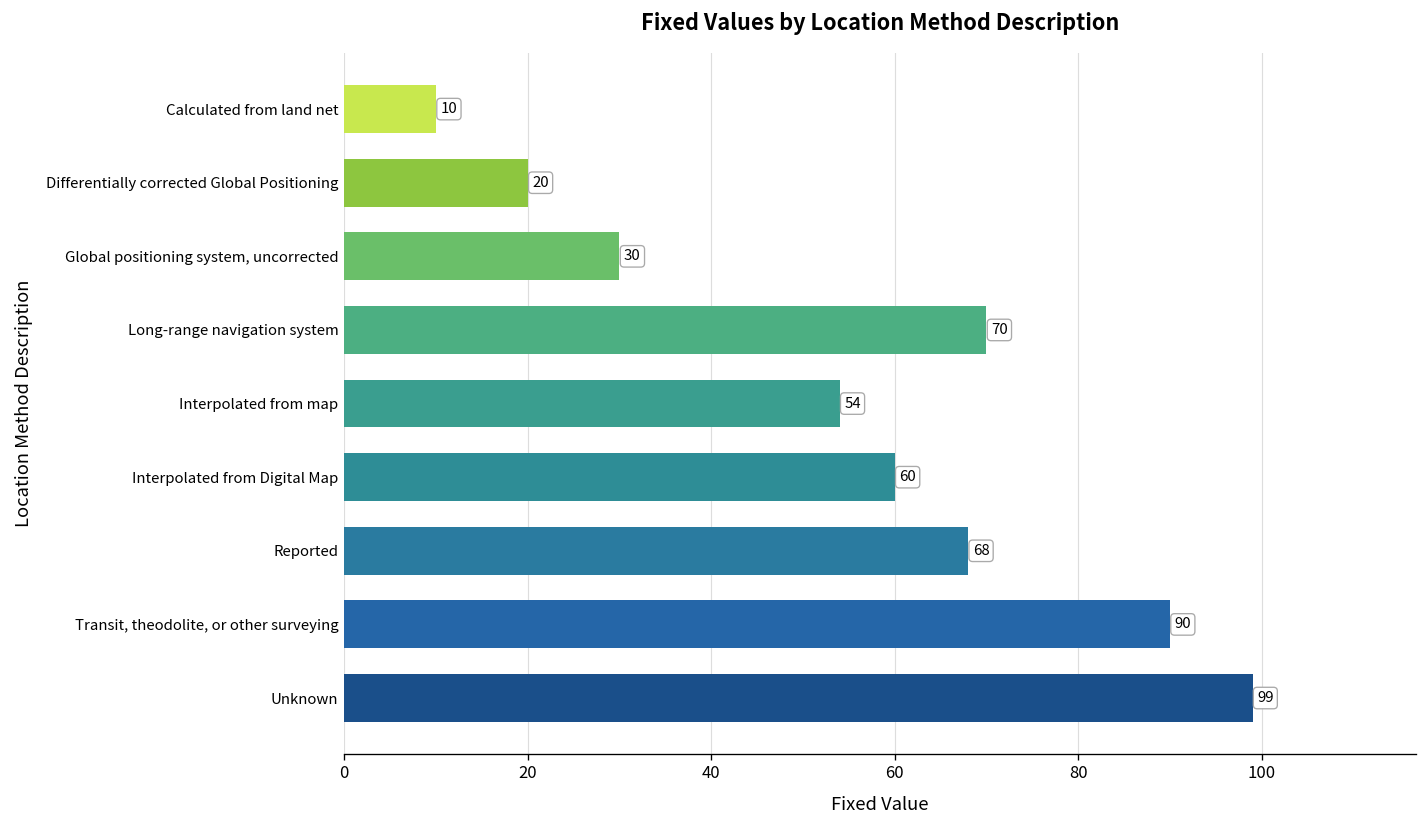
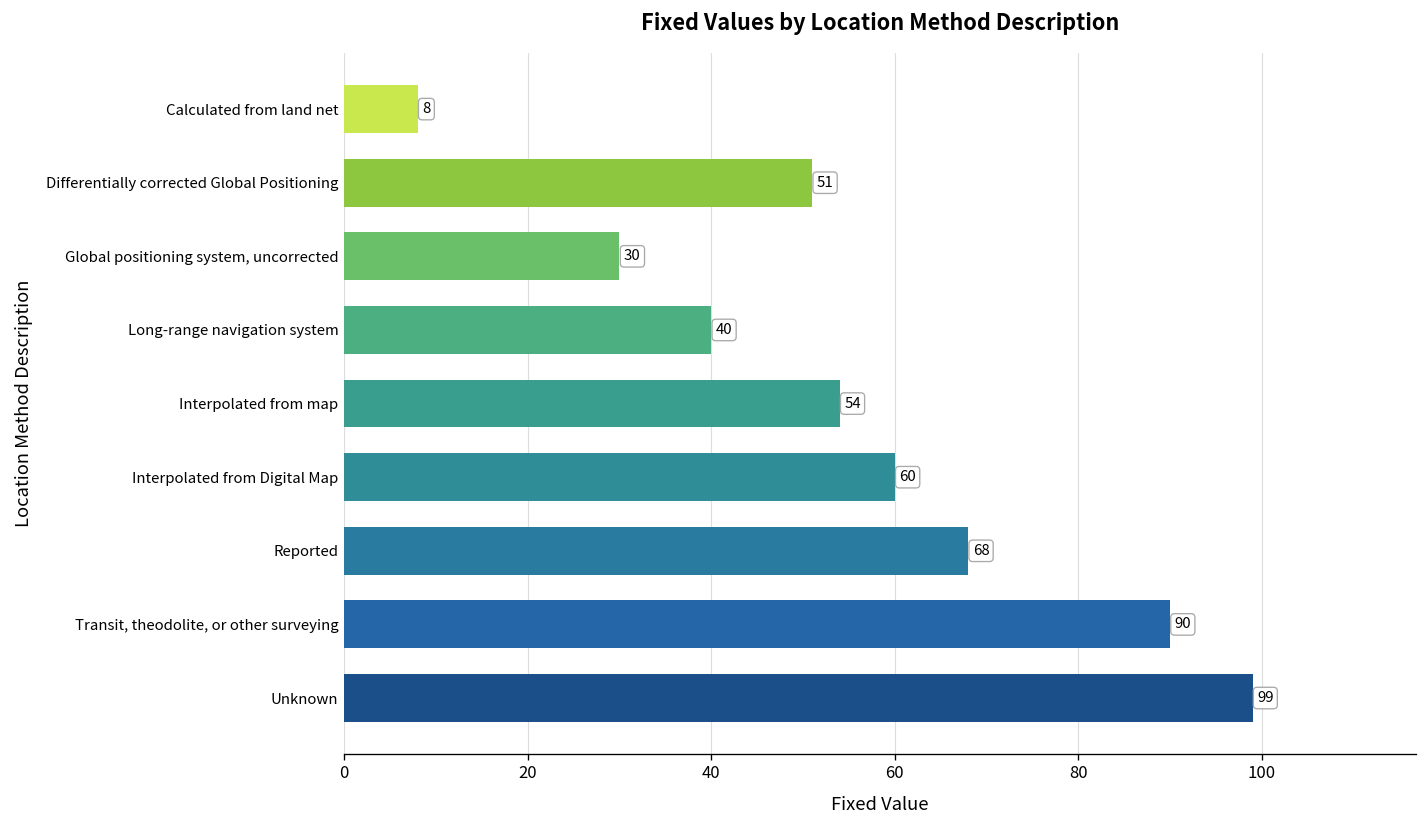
Calculated from land net: 10 -> 8
Differentially corrected Global Positioning: 20 -> 51
Long-range navigation system: 70 -> 40
